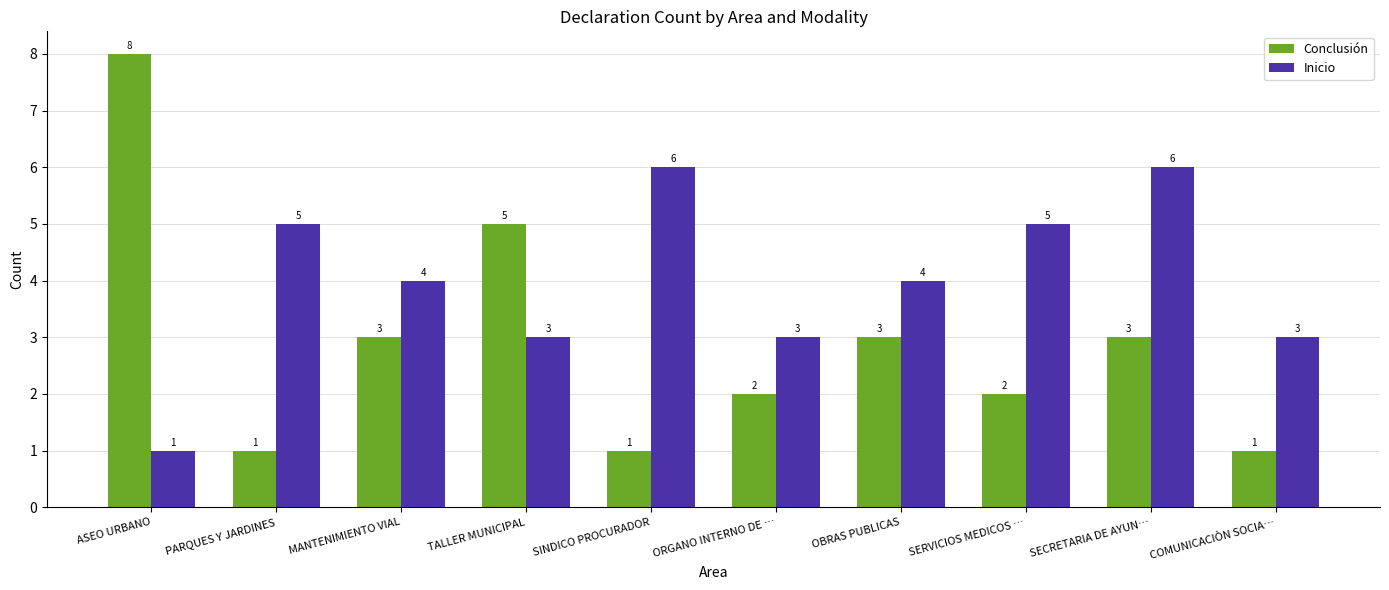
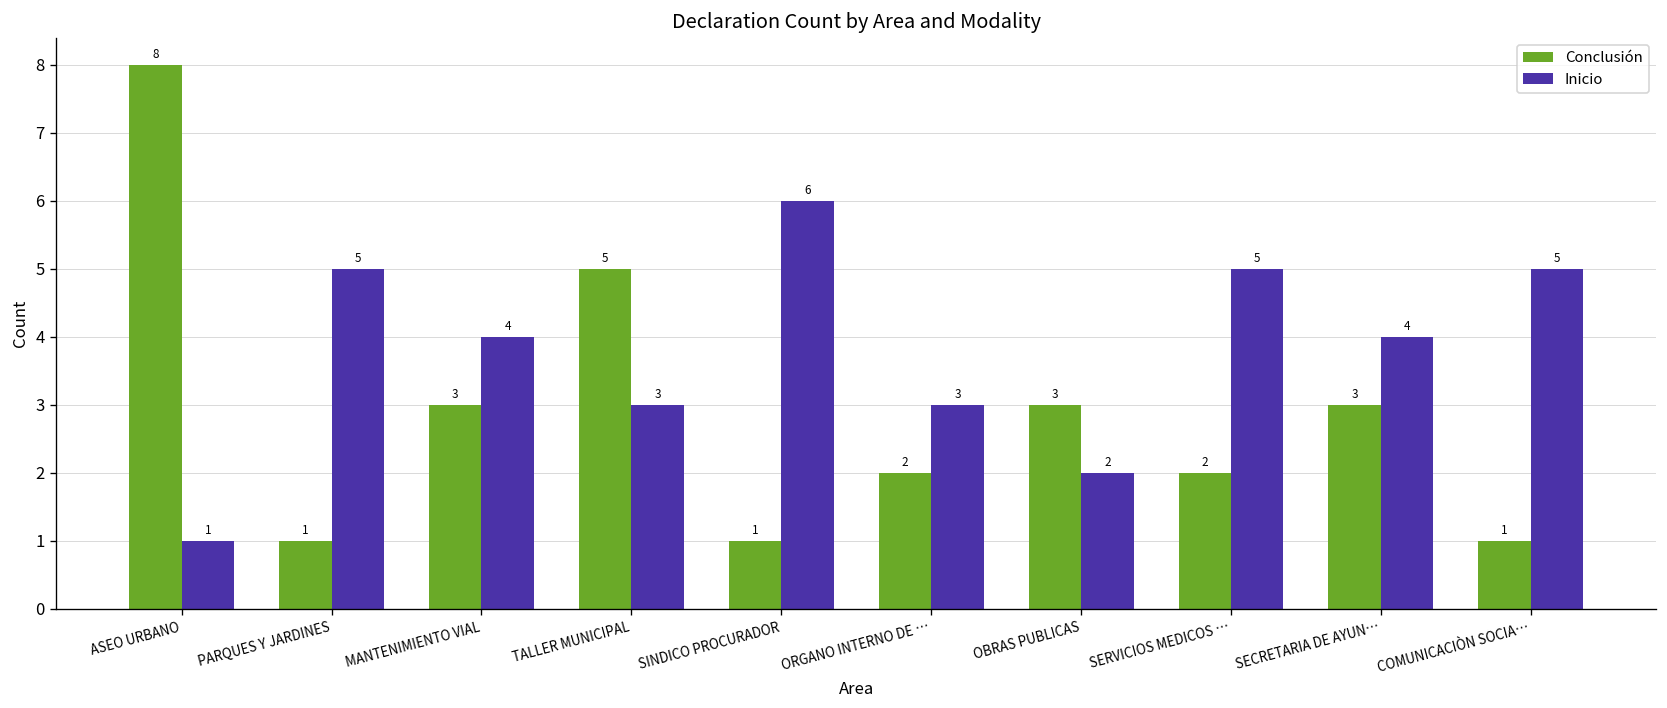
Inicio, OBRAS PUBLICAS: 4 -> 2
Inicio, SECRETARIA DE AYUN…: 6 -> 4
Inicio, COMUNICACIÒN SOCIA…: 3 -> 5
